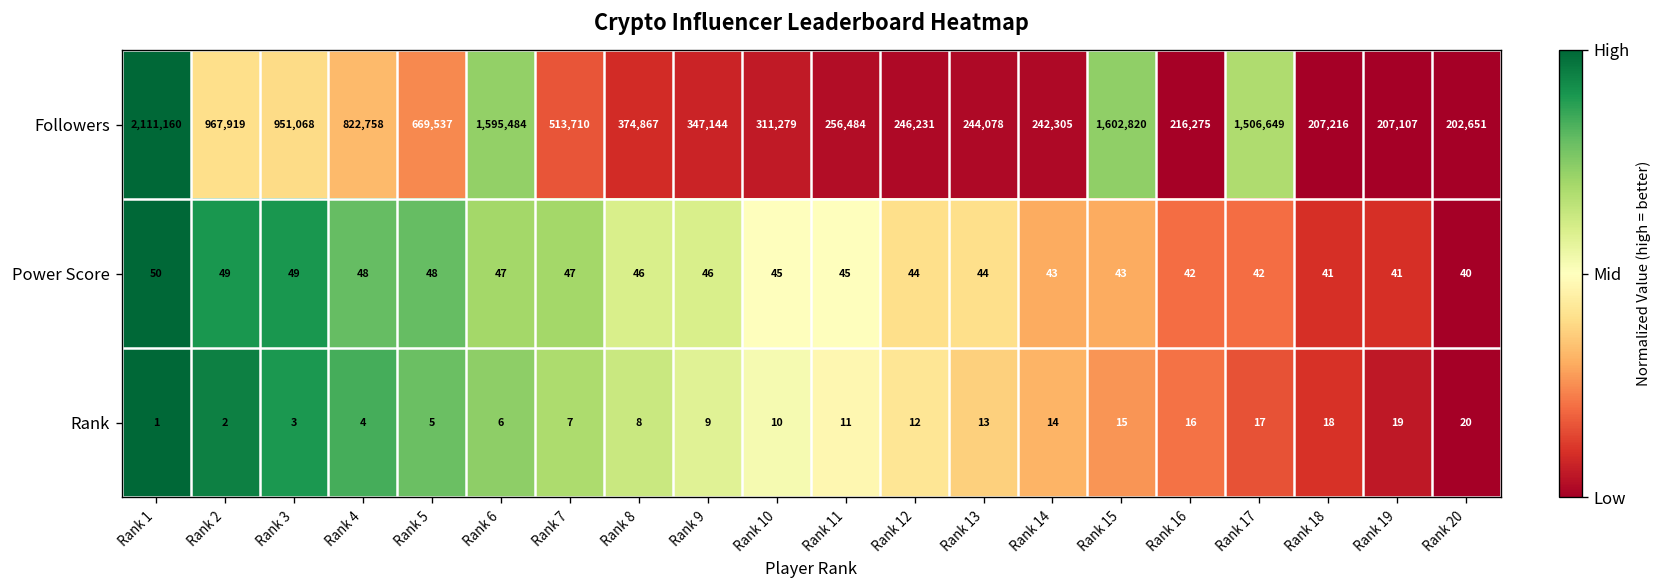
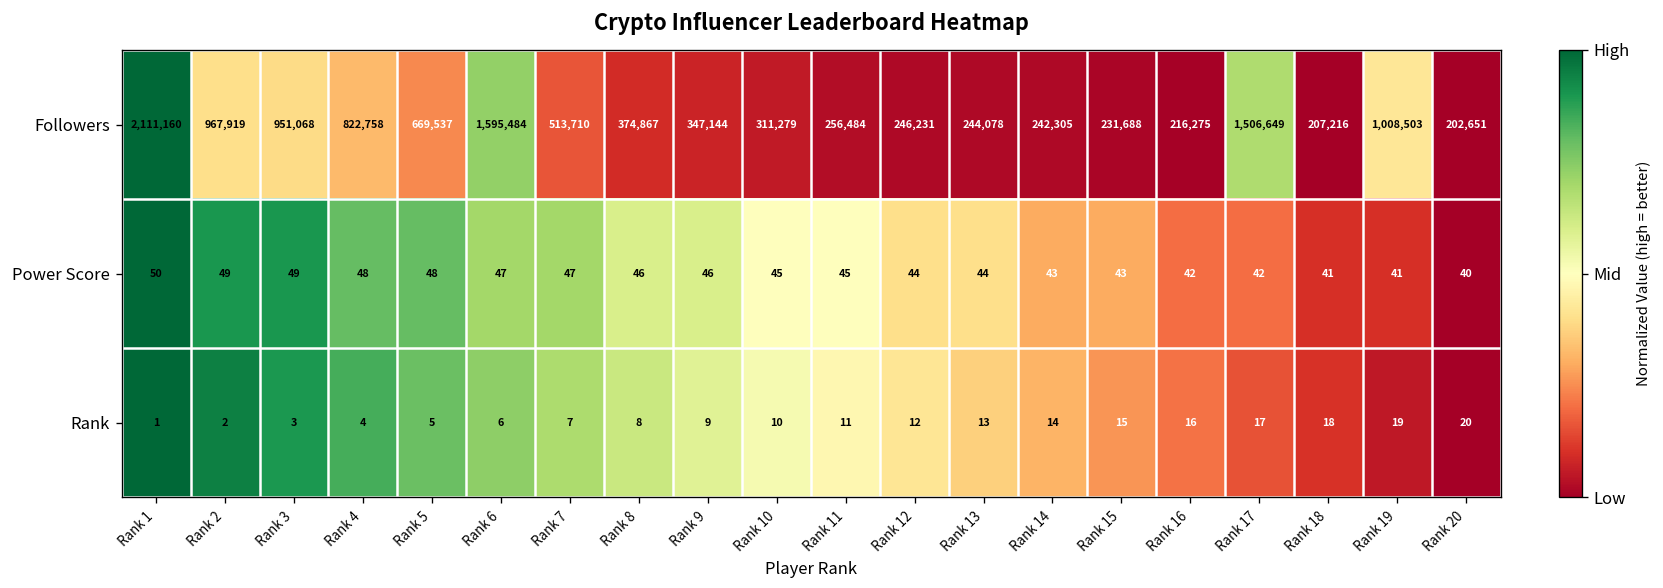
Followers, Rank 15: 1,602,820 -> 231,688
Followers, Rank 19: 207,107 -> 1,008,503
